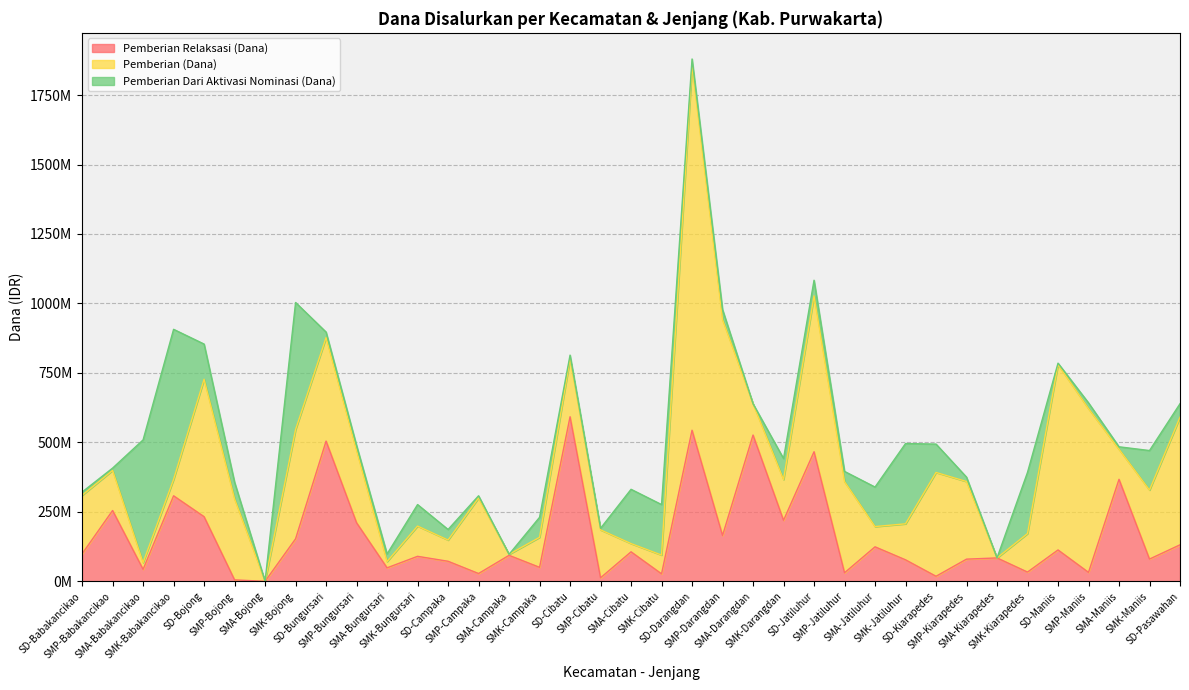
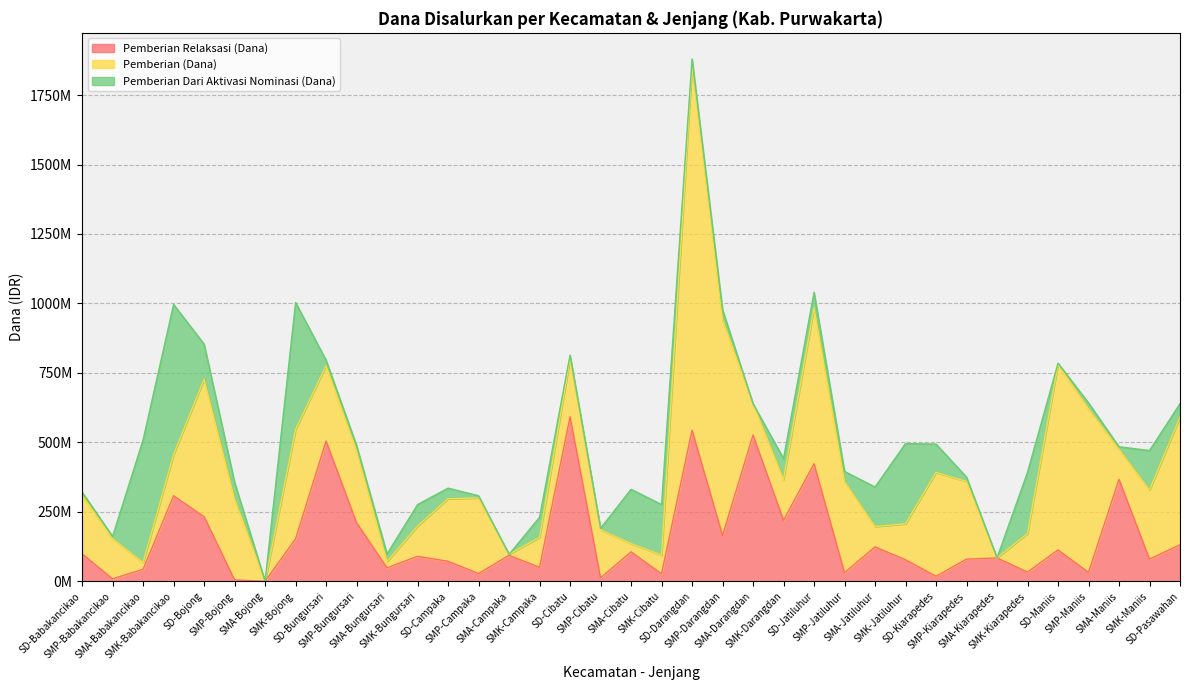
Pemberian Relaksasi (Dana), SMP-Babakancikao: 250000000 -> 10000000
Pemberian (Dana), SMK-Babakancikao: 60000000 -> 150000000
Pemberian (Dana), SD-Bungursari: 370000000 -> 270000000
Pemberian (Dana), SD-Campaka: 80000000 -> 230000000
Pemberian Relaksasi (Dana), SD-Jatiluhur: 470000000 -> 420000000
